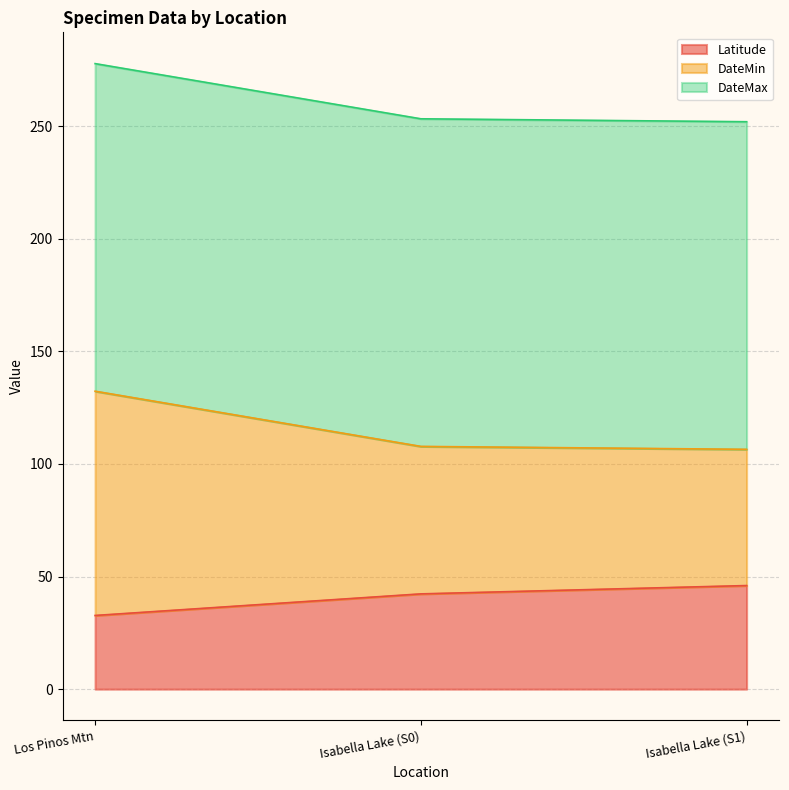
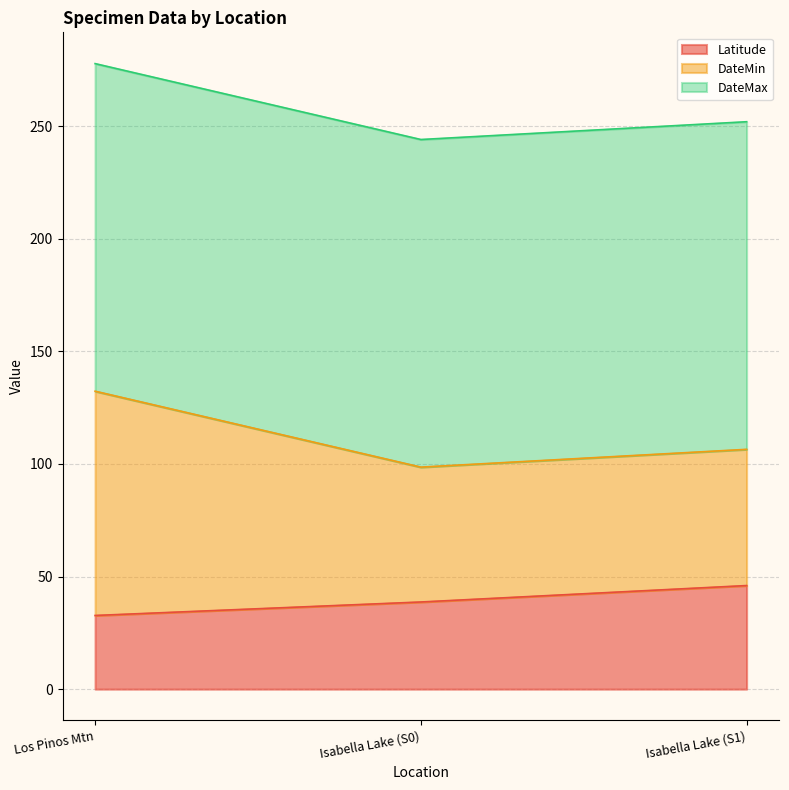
Latitude, Isabella Lake (S0): 42 -> 39
DateMin, Isabella Lake (S0): 66 -> 60
